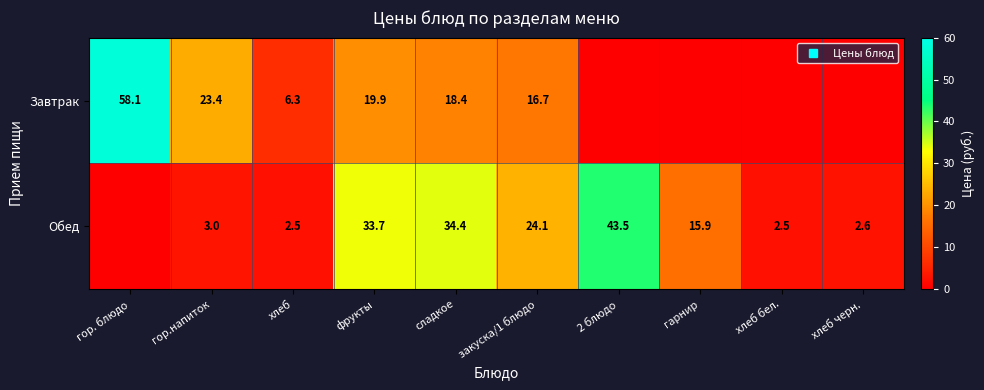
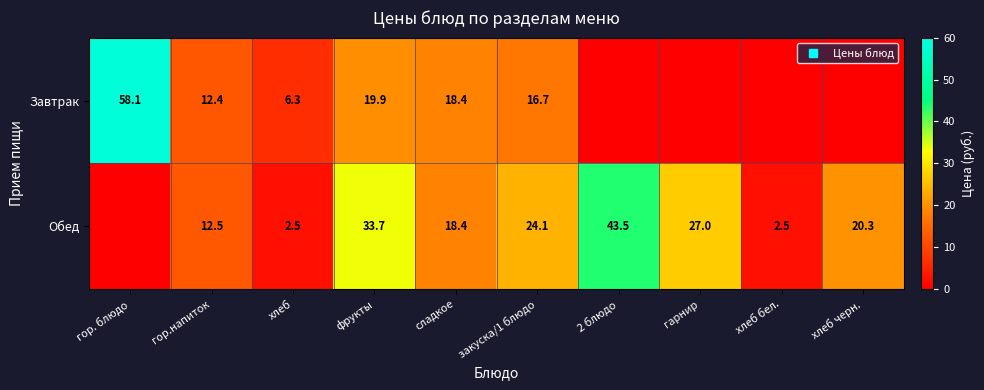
Завтрак, гор.напиток: 23.4 -> 12.4
Обед, гор.напиток: 3.0 -> 12.5
Обед, сладкое: 34.4 -> 18.4
Обед, гарнир: 15.9 -> 27.0
Обед, хлеб черн.: 2.6 -> 20.3
